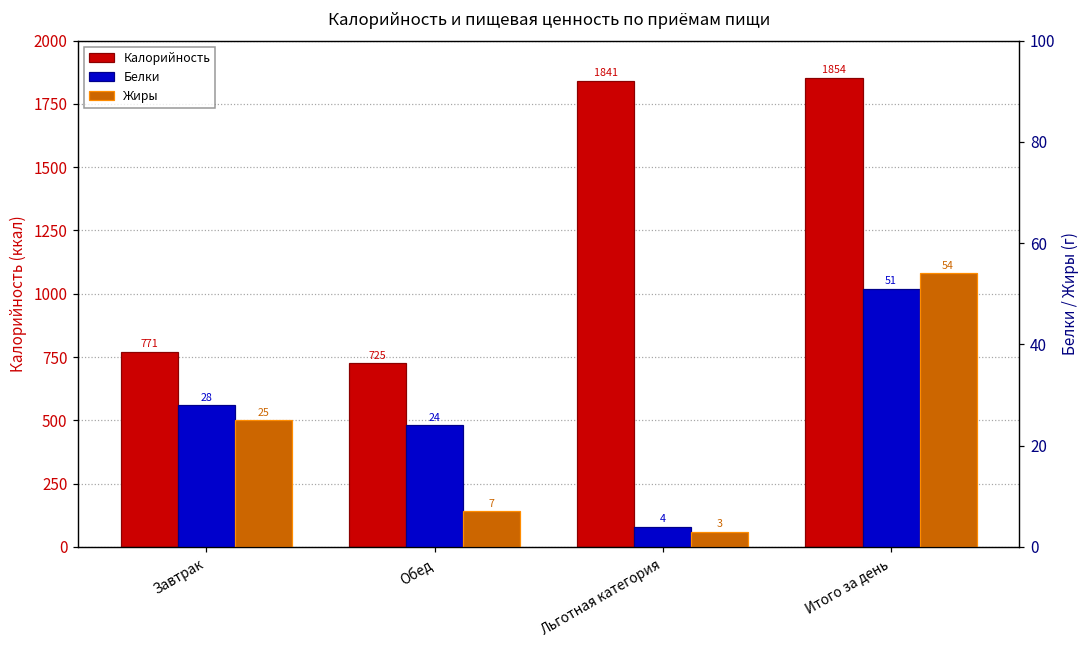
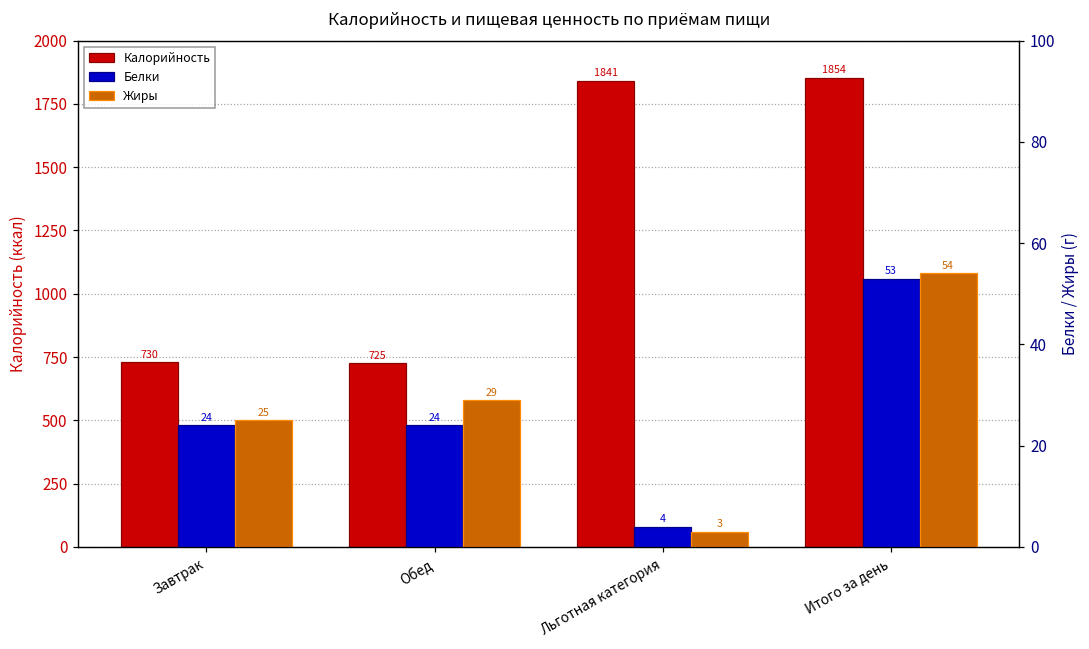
Калорийность, Завтрак: 771 -> 730
Белки, Завтрак: 28 -> 24
Жиры, Обед: 7 -> 29
Белки, Итого за день: 51 -> 53
